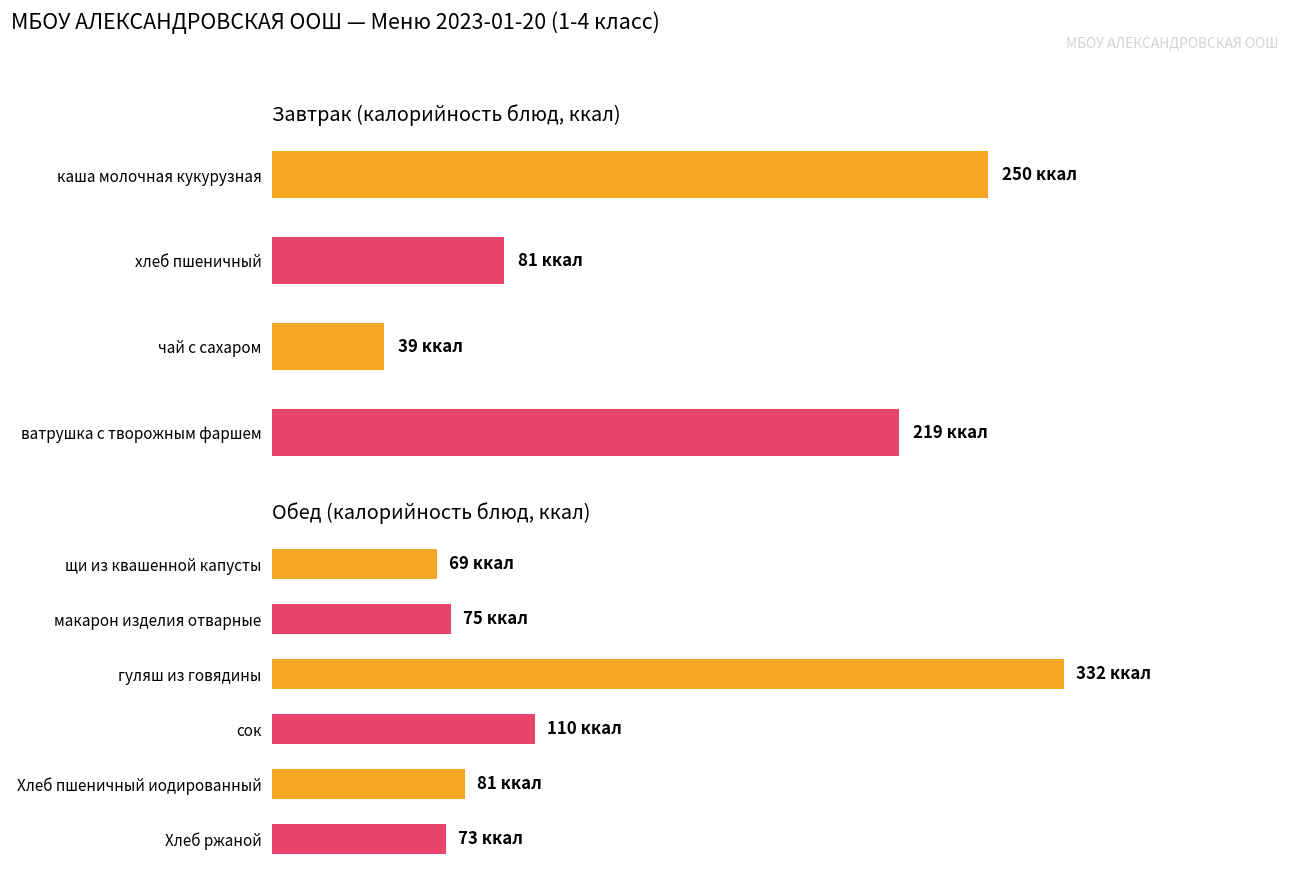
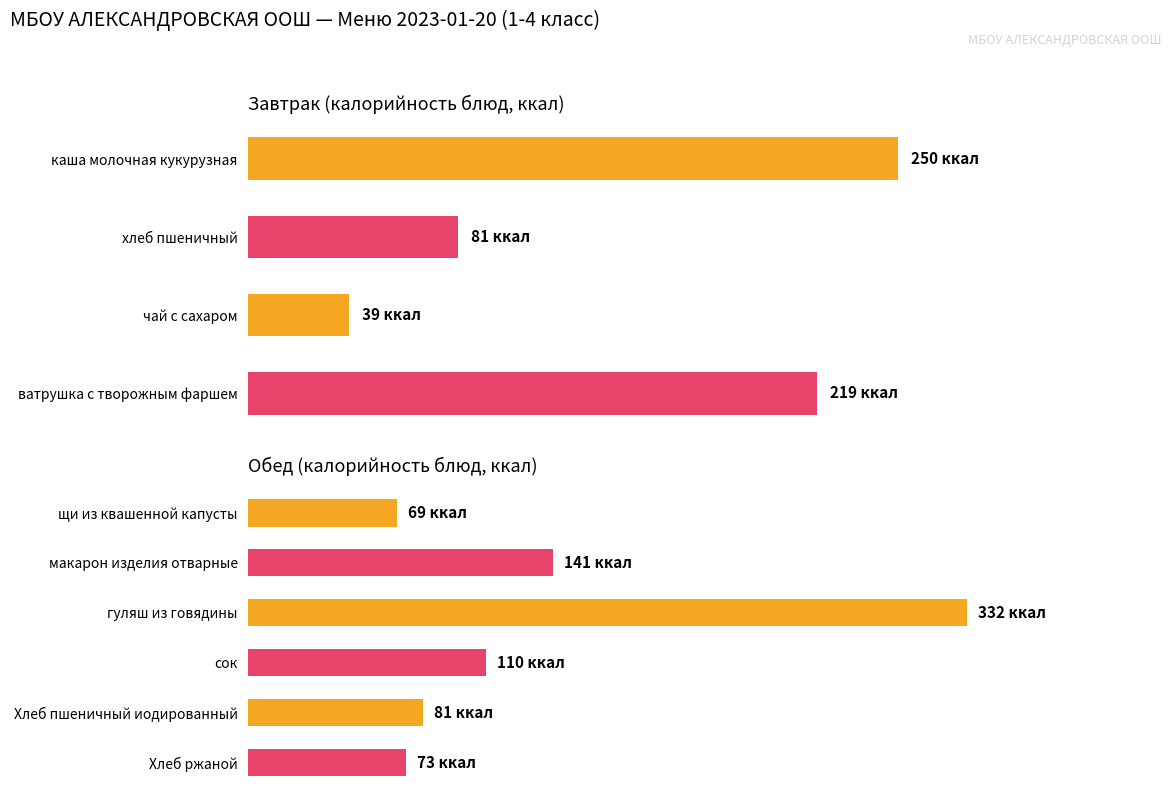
Обед (калорийность блюд, ккал), макарон изделия отварные: 75 -> 141
